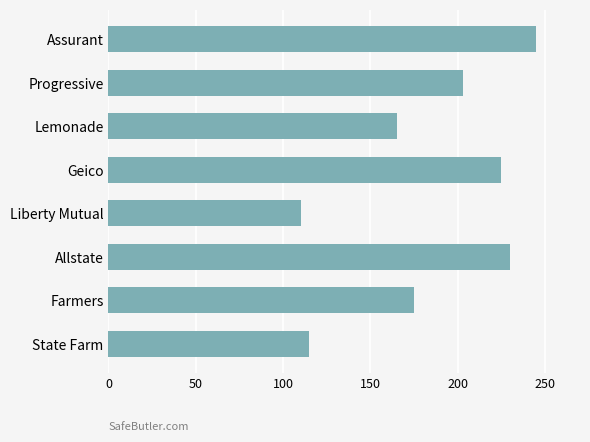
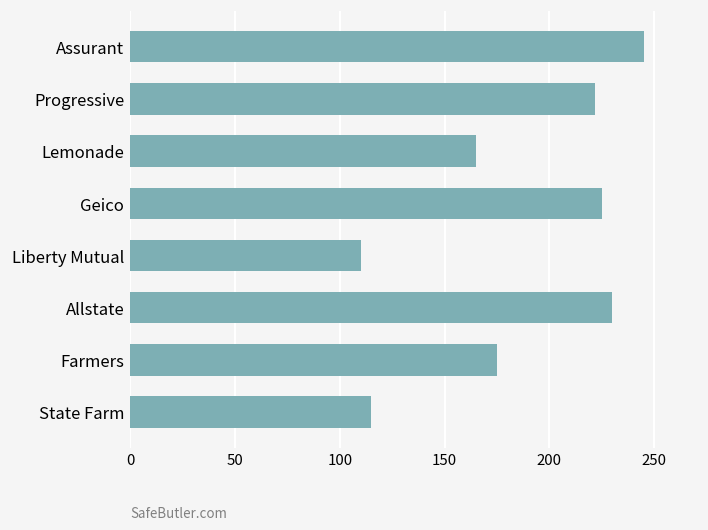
Progressive: 203 -> 222
